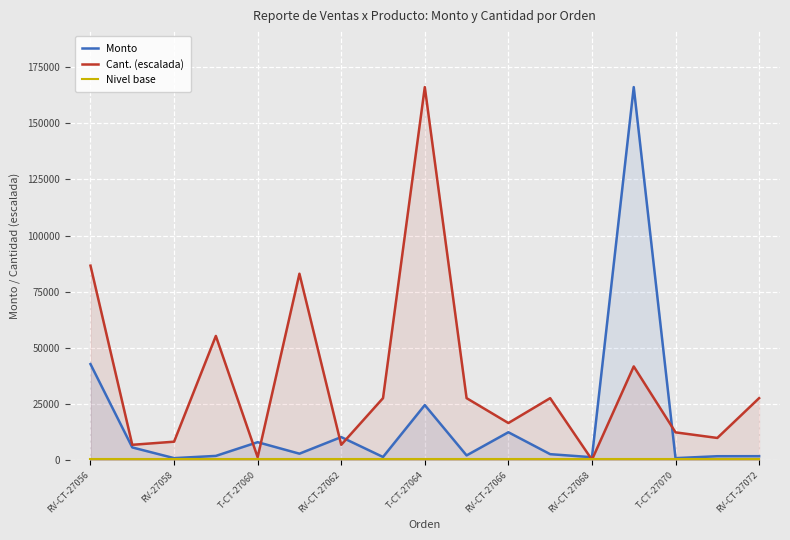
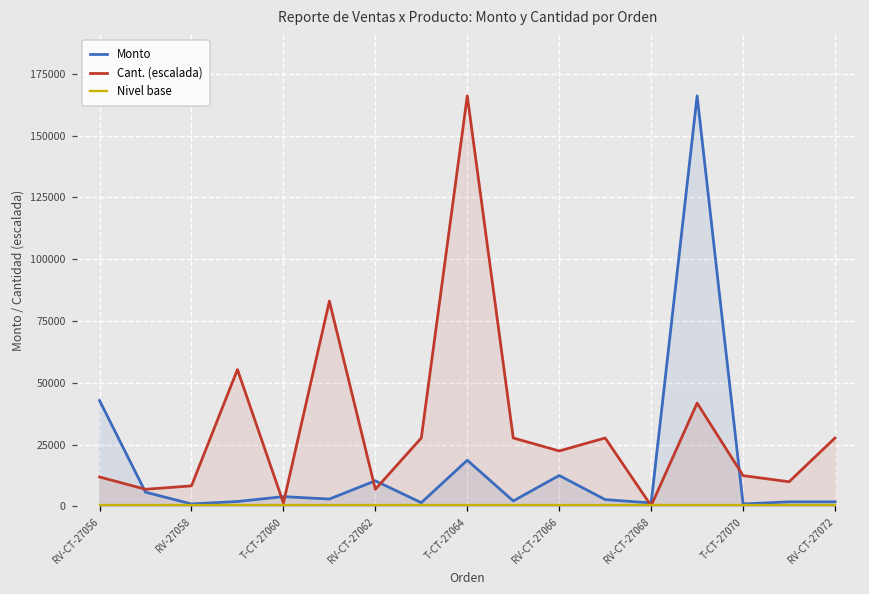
Cant. (escalada), RV-CT-27056: 87000 -> 12000
Monto, T-CT-27060: 8000 -> 4000
Monto, T-CT-27064: 25000 -> 19000
Cant. (escalada), RV-CT-27066: 17000 -> 22000
